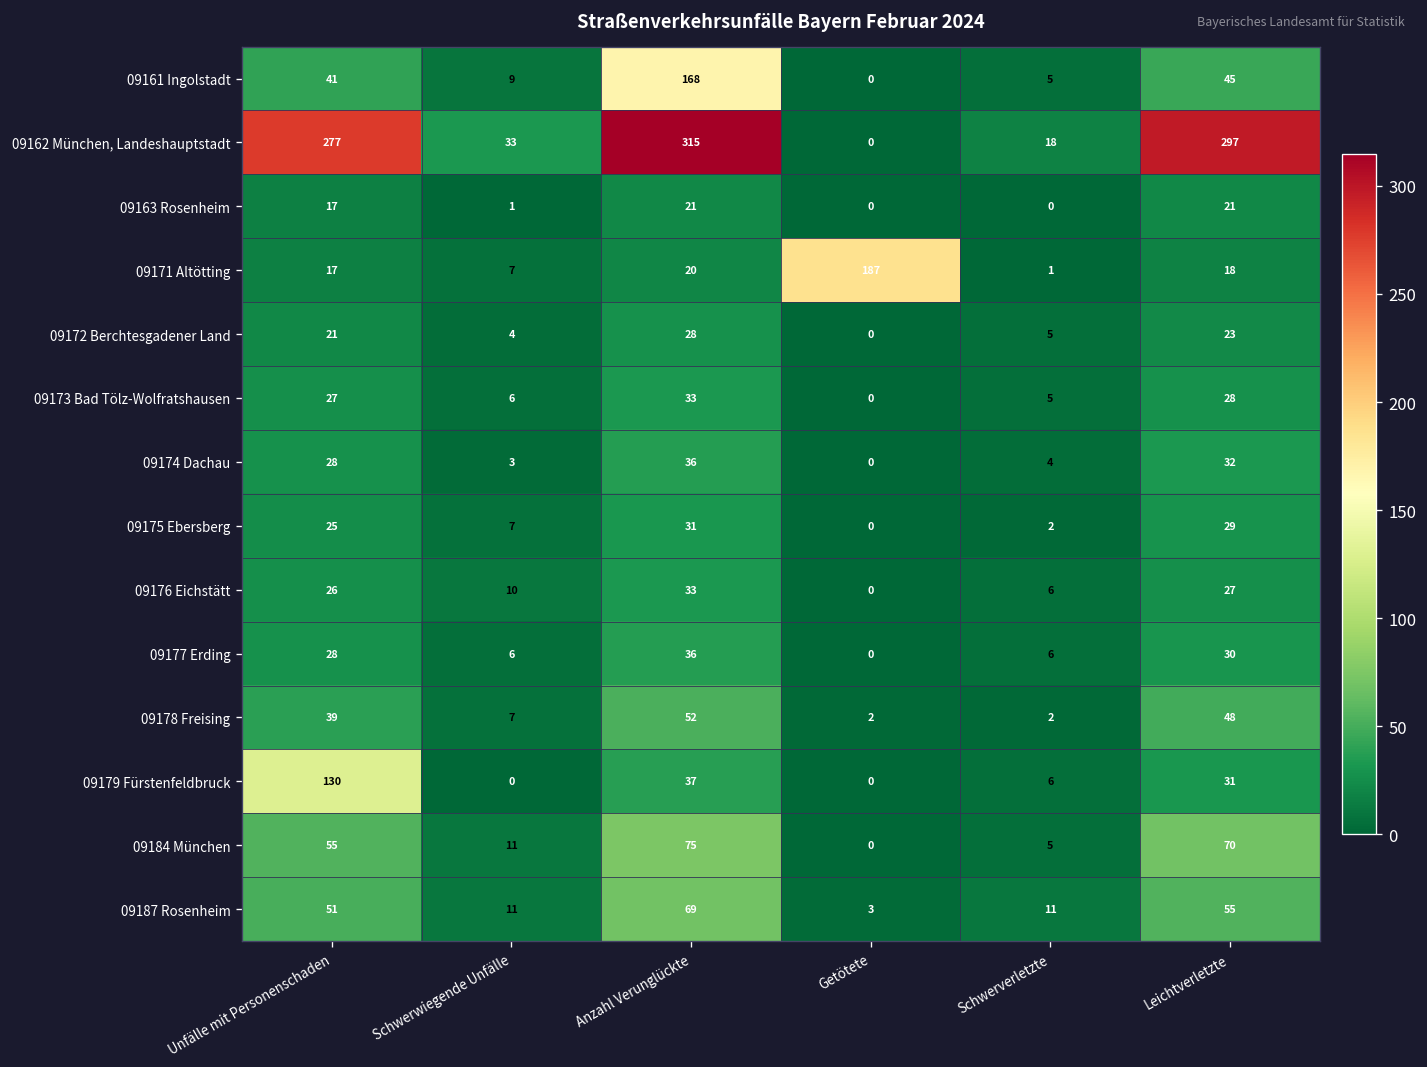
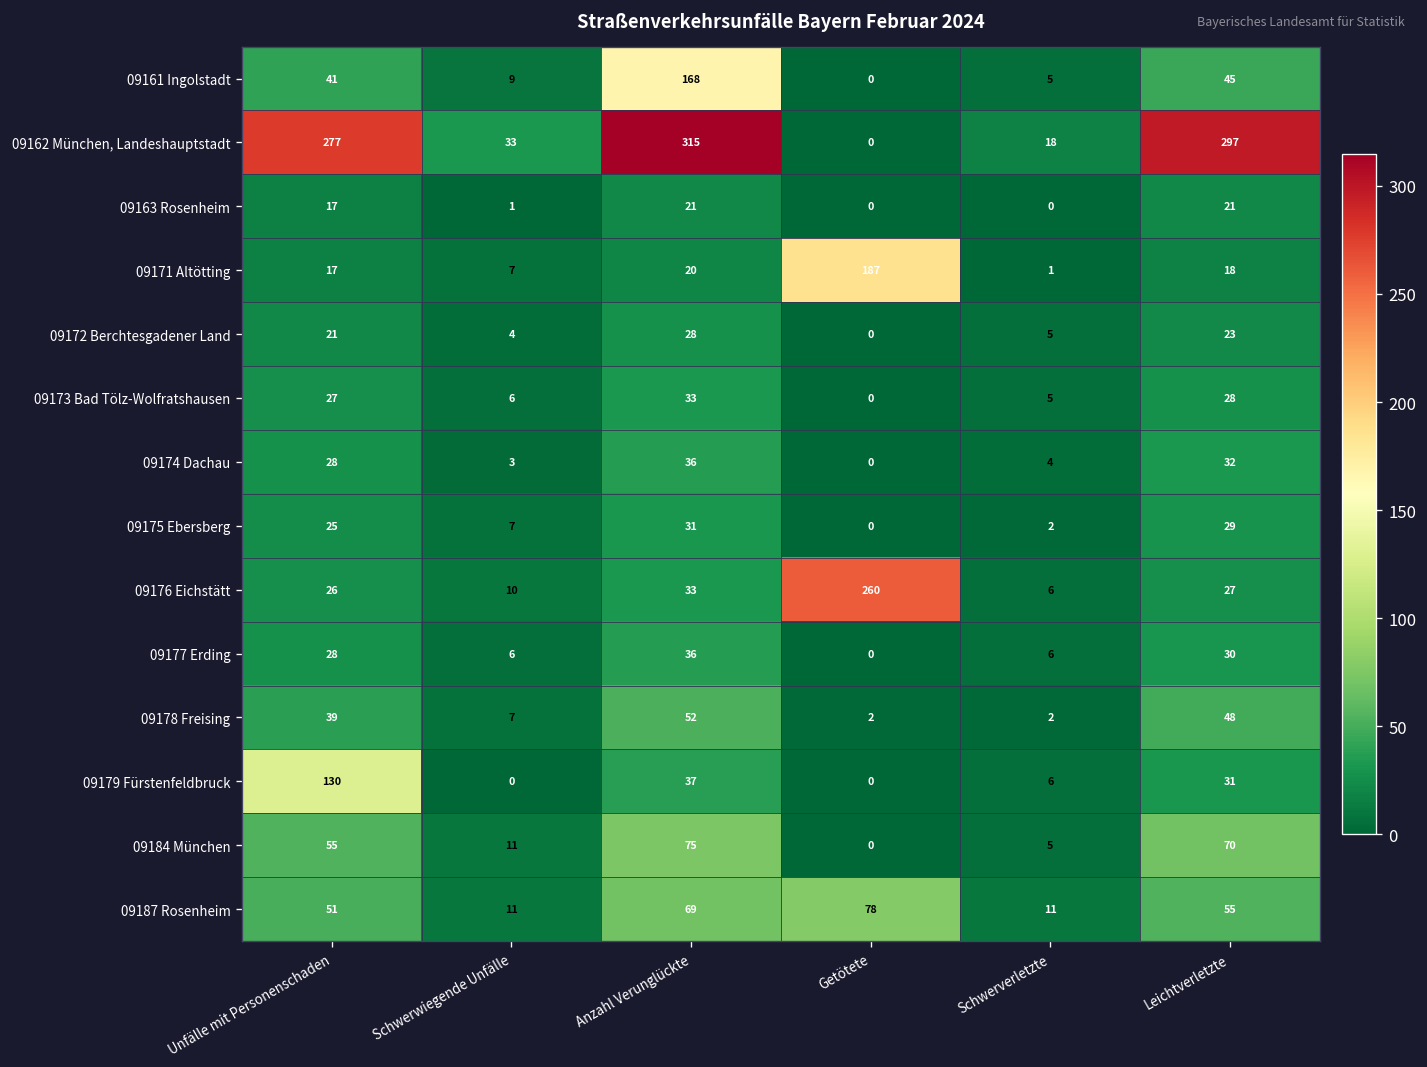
09176 Eichstätt, Getötete: 0 -> 260
09187 Rosenheim, Getötete: 3 -> 78
